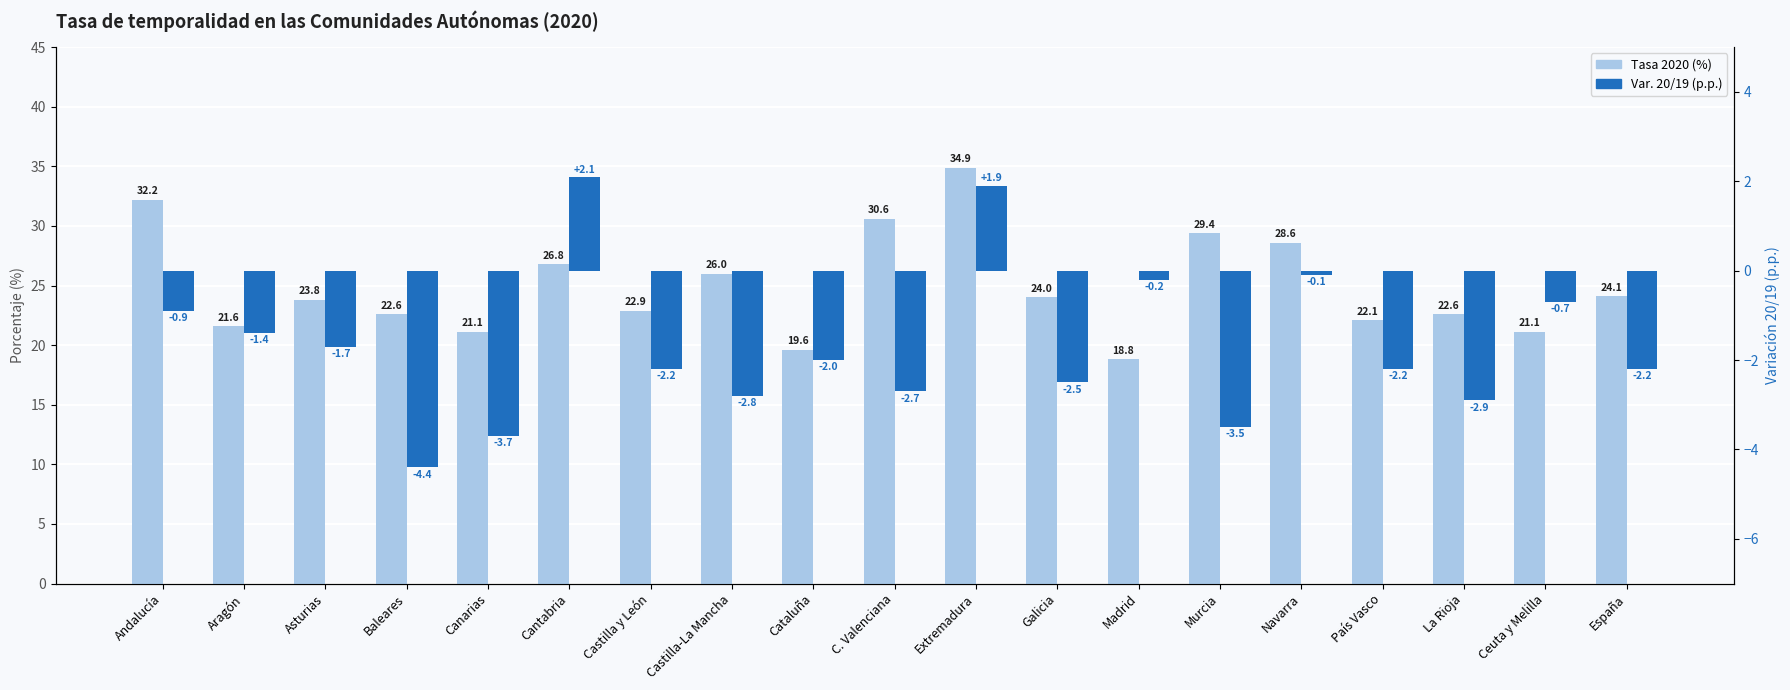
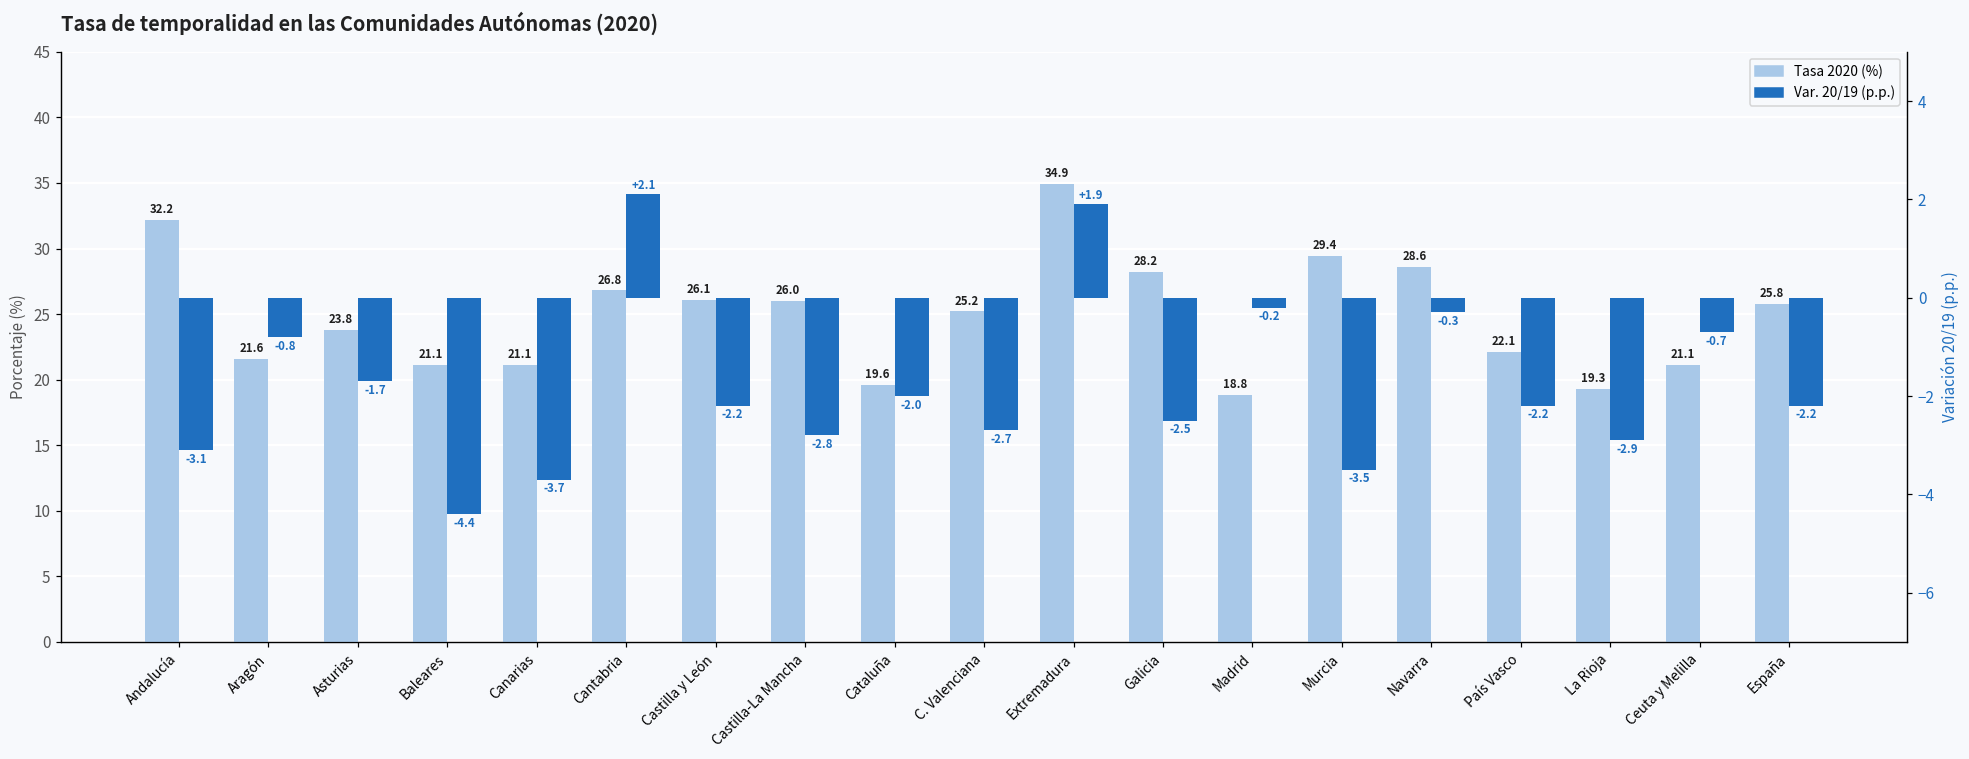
Tasa 2020 (%), Baleares: 22.6 -> 21.1
Tasa 2020 (%), Castilla y León: 22.9 -> 26.1
Tasa 2020 (%), C. Valenciana: 30.6 -> 25.2
Tasa 2020 (%), Galicia: 24.0 -> 28.2
Tasa 2020 (%), La Rioja: 22.6 -> 19.3
Tasa 2020 (%), España: 24.1 -> 25.8
Var. 20/19 (p.p.), Andalucía: -0.9 -> -3.1
Var. 20/19 (p.p.), Aragón: -1.4 -> -0.8
Var. 20/19 (p.p.), Navarra: -0.1 -> -0.3
